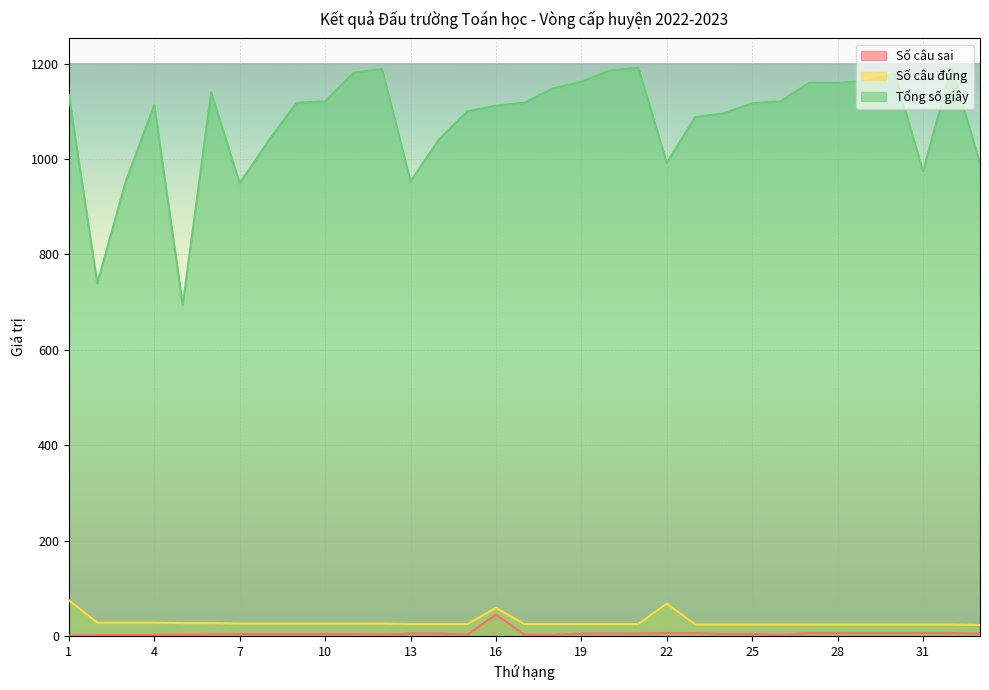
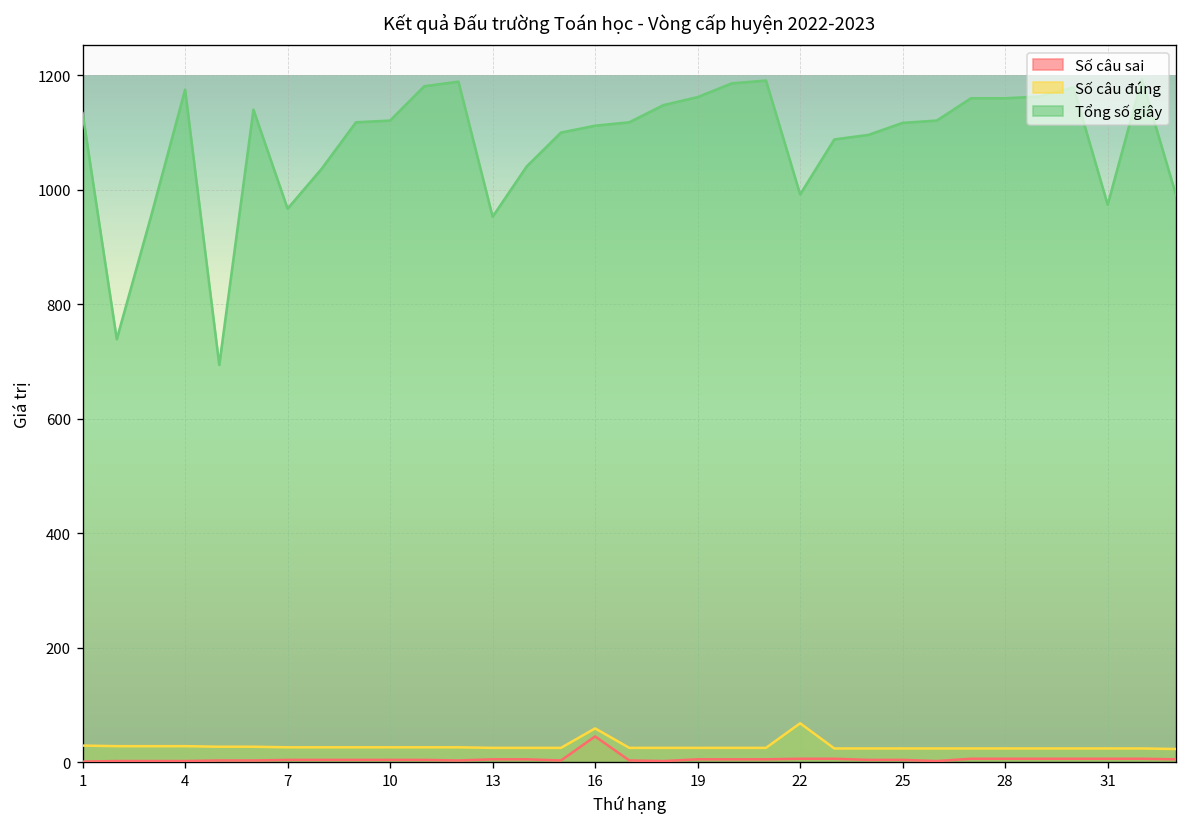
Số câu đúng, 1: 80 -> 30
Tổng số giây, 4: 1110 -> 1180
Tổng số giây, 7: 950 -> 970
